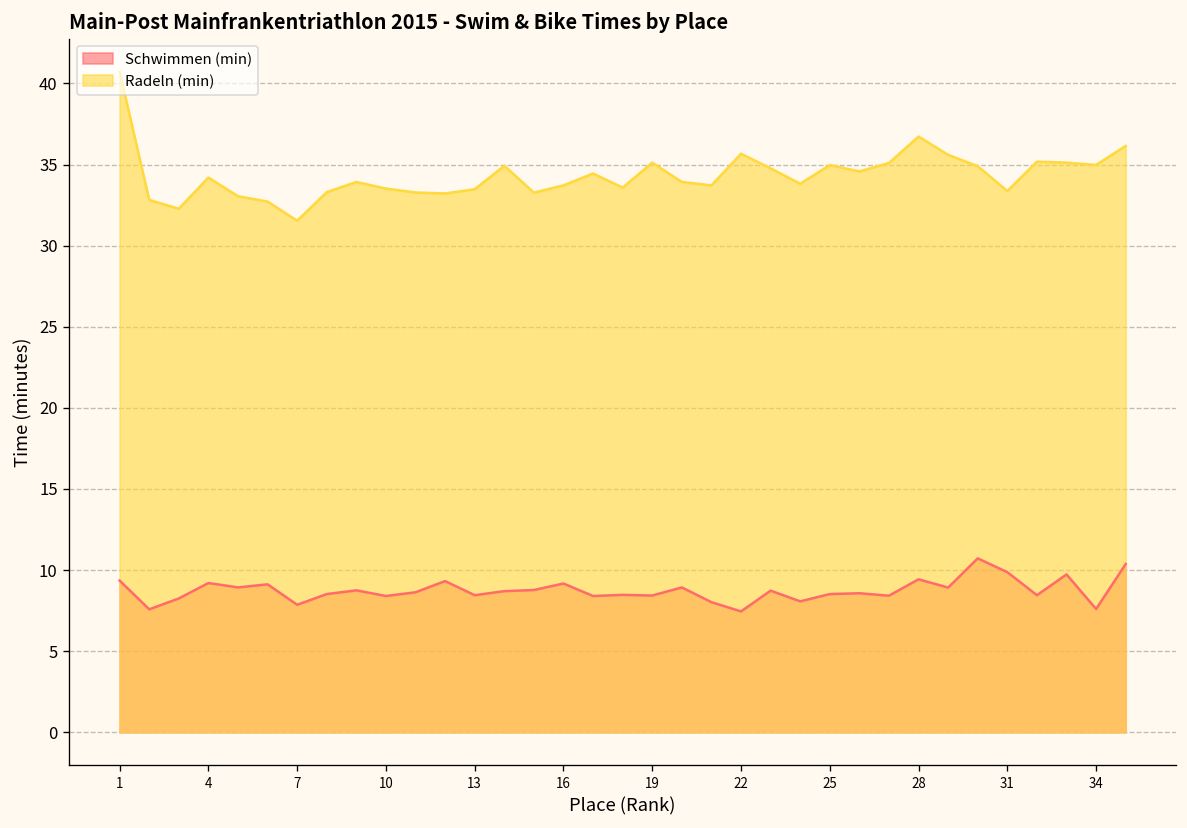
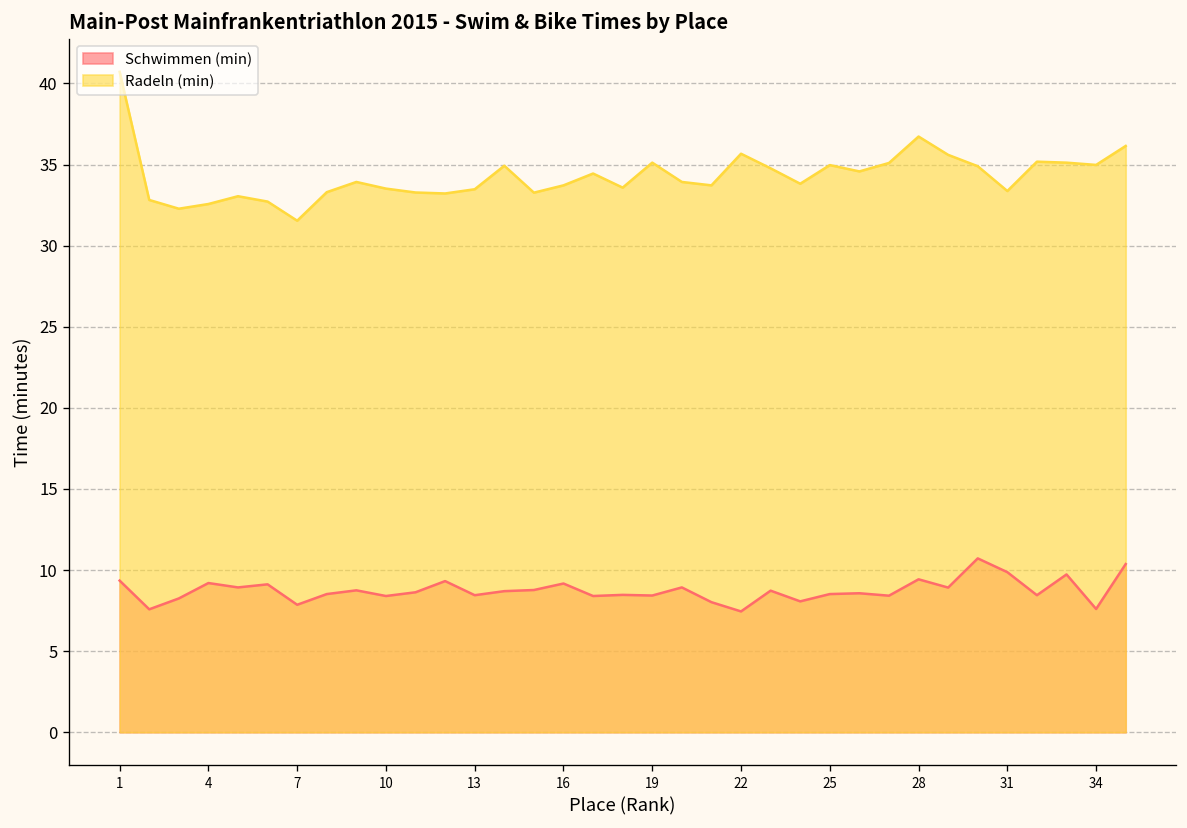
Radeln (min), 4: 34.2 -> 32.6
